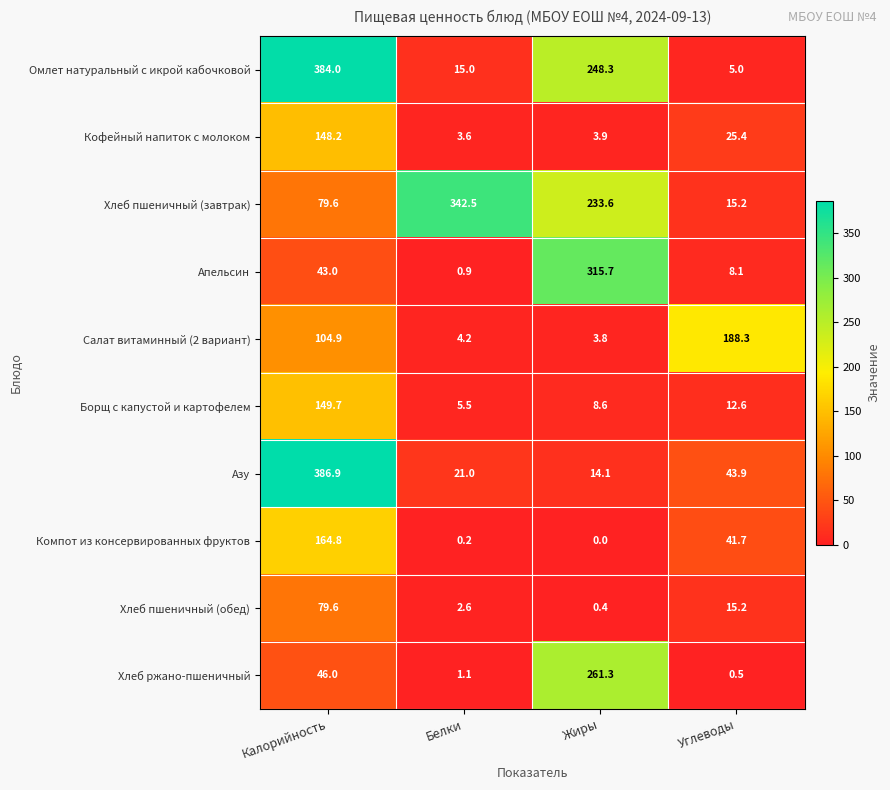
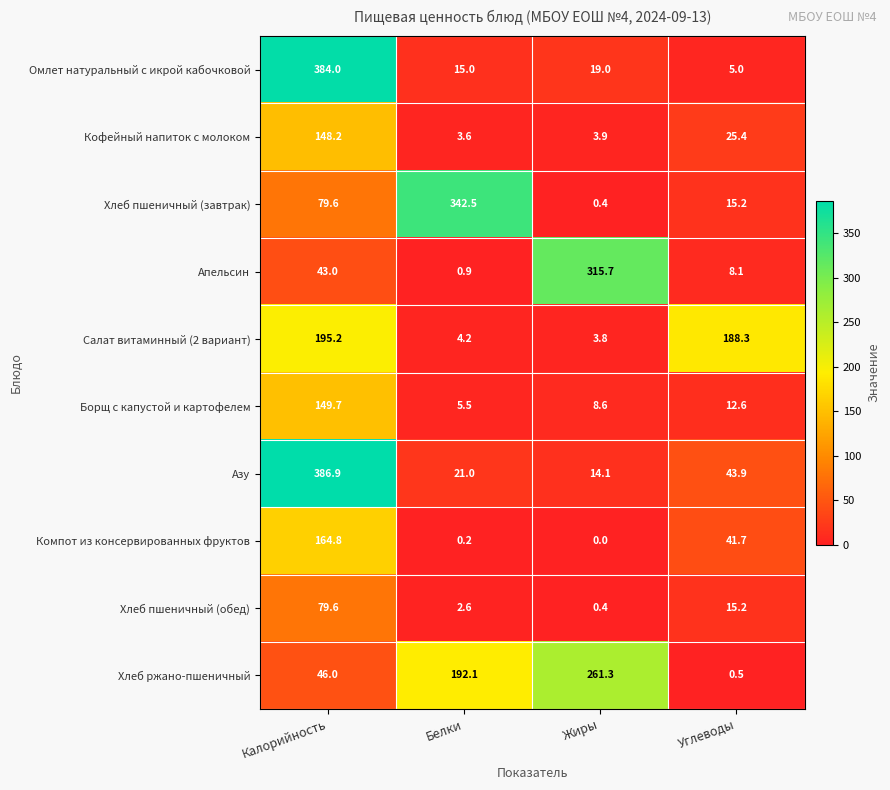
Омлет натуральный с икрой кабочковой, Жиры: 248.3 -> 19.0
Хлеб пшеничный (завтрак), Жиры: 233.6 -> 0.4
Салат витаминный (2 вариант), Калорийность: 104.9 -> 195.2
Хлеб ржано-пшеничный, Белки: 1.1 -> 192.1
